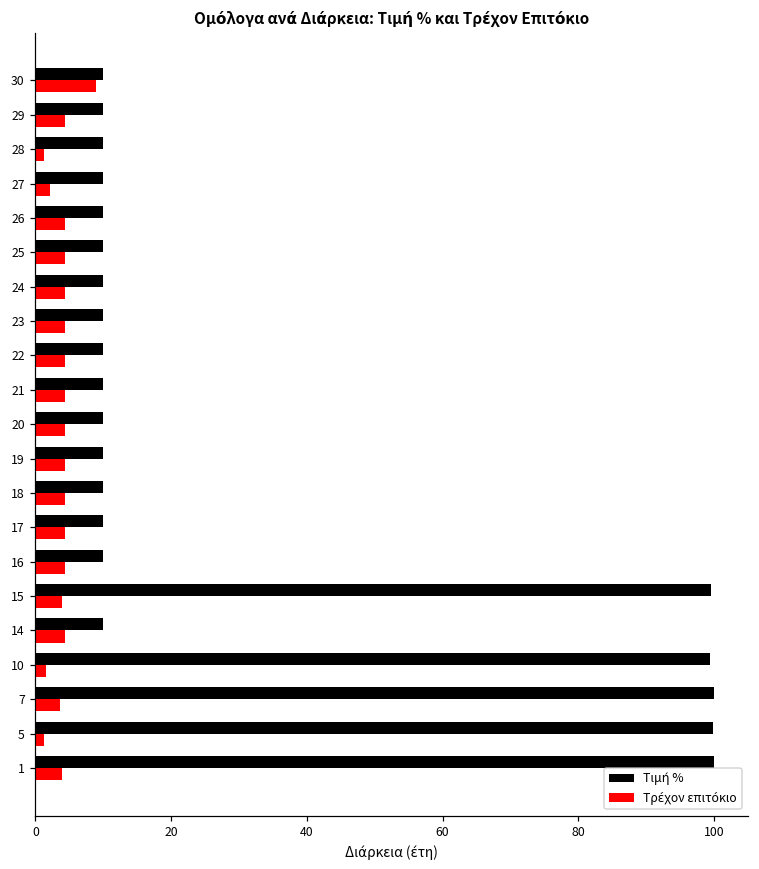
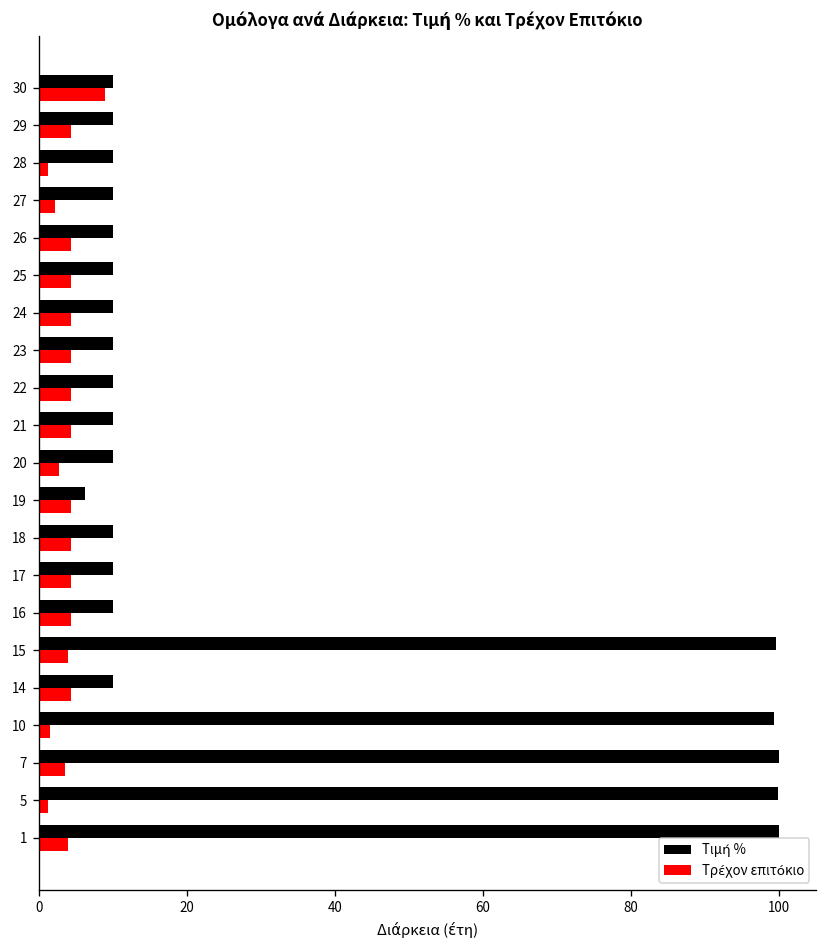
Τρέχον επιτόκιο, 20: 4 -> 3
Τιμή %, 19: 10 -> 6
